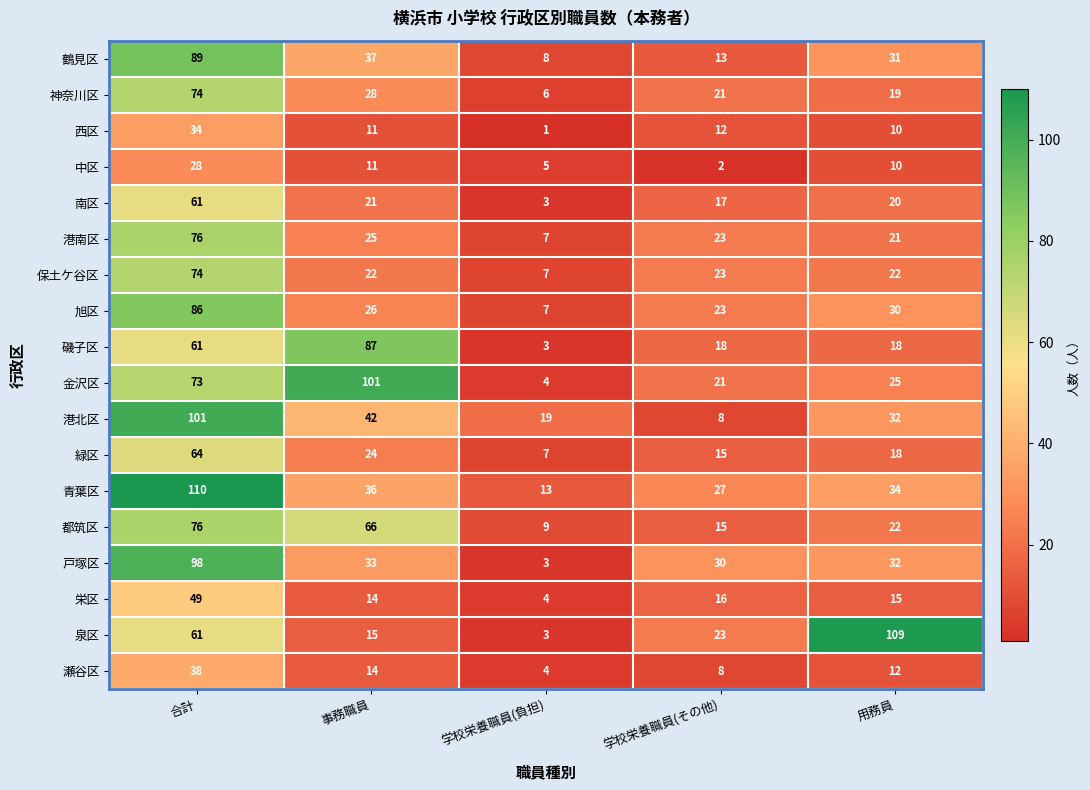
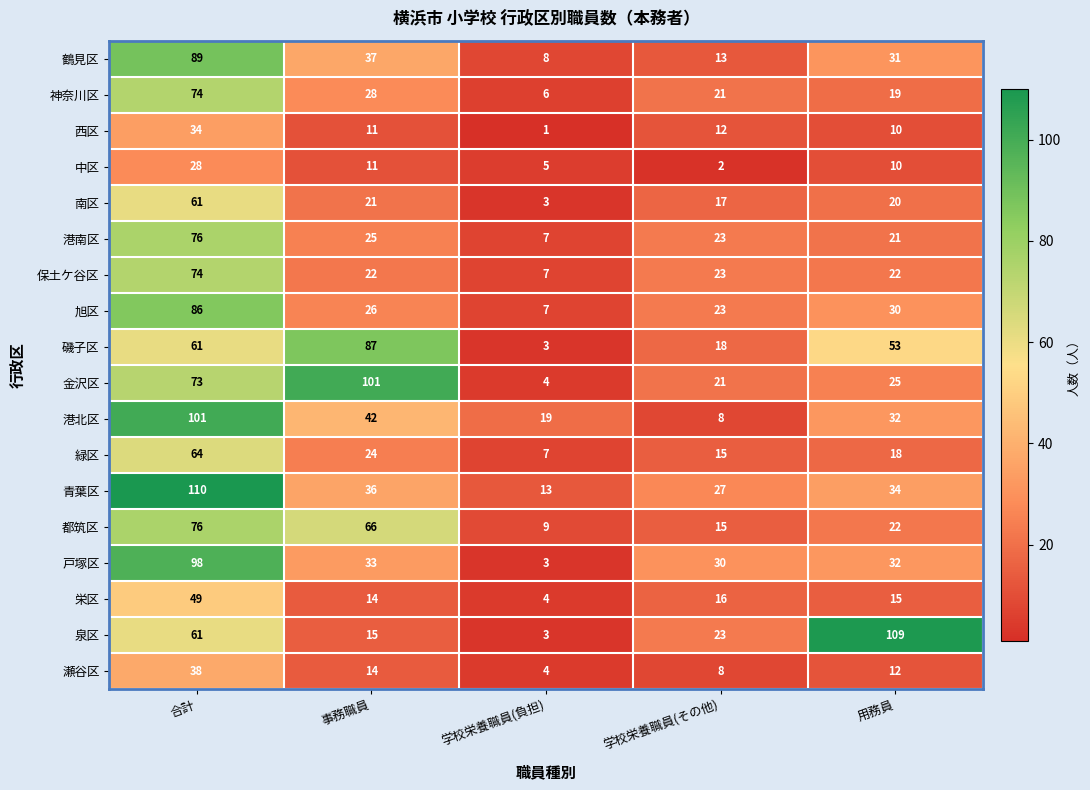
磯子区, 用務員: 18 -> 53
